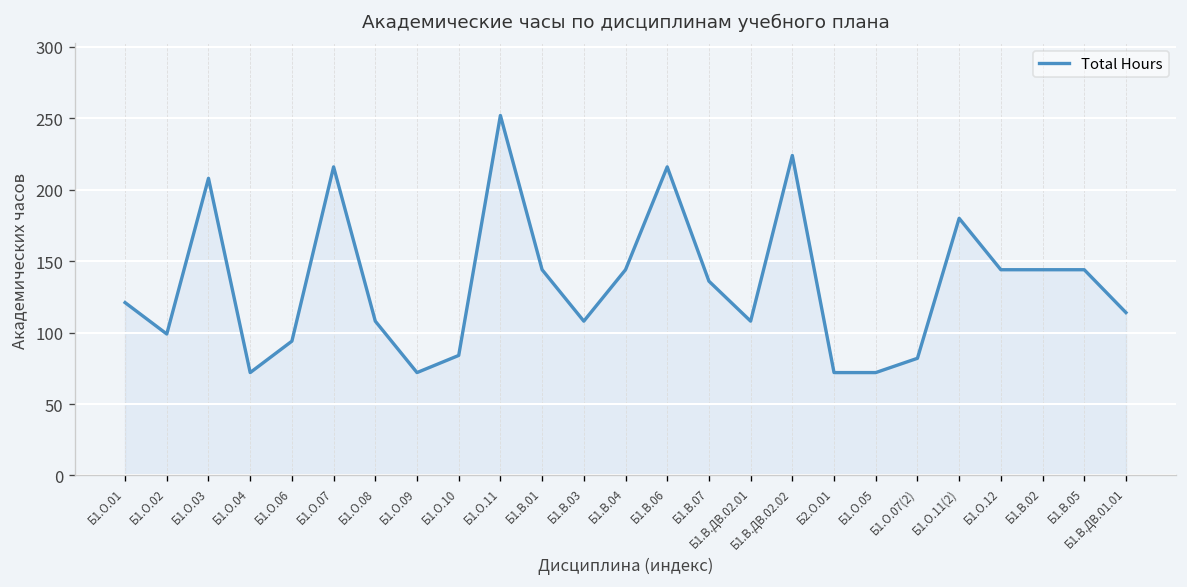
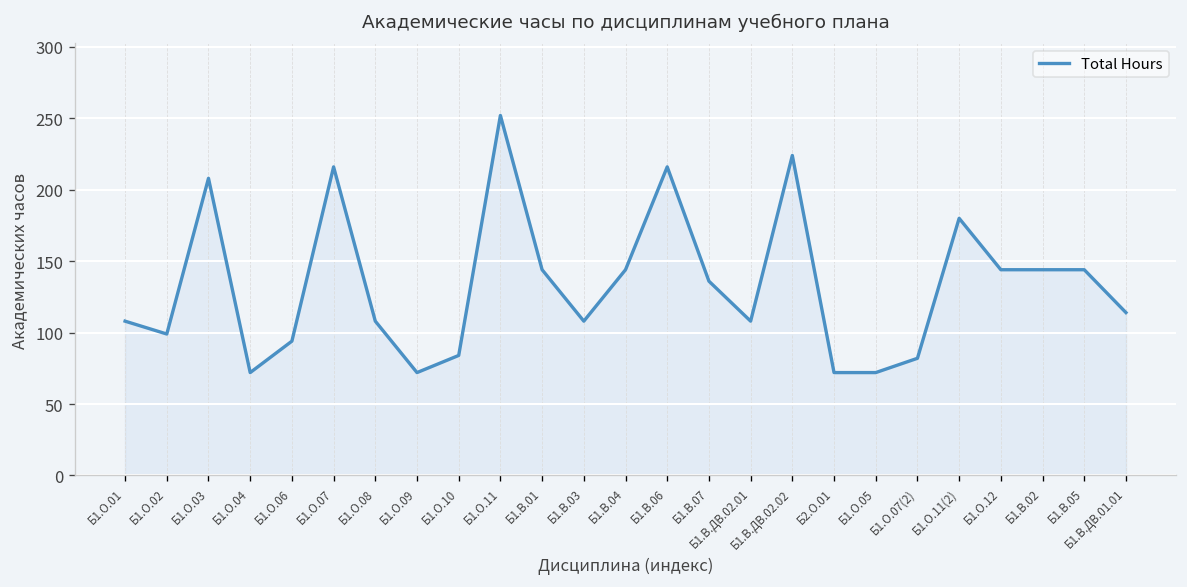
Б1.О.01: 121 -> 108
